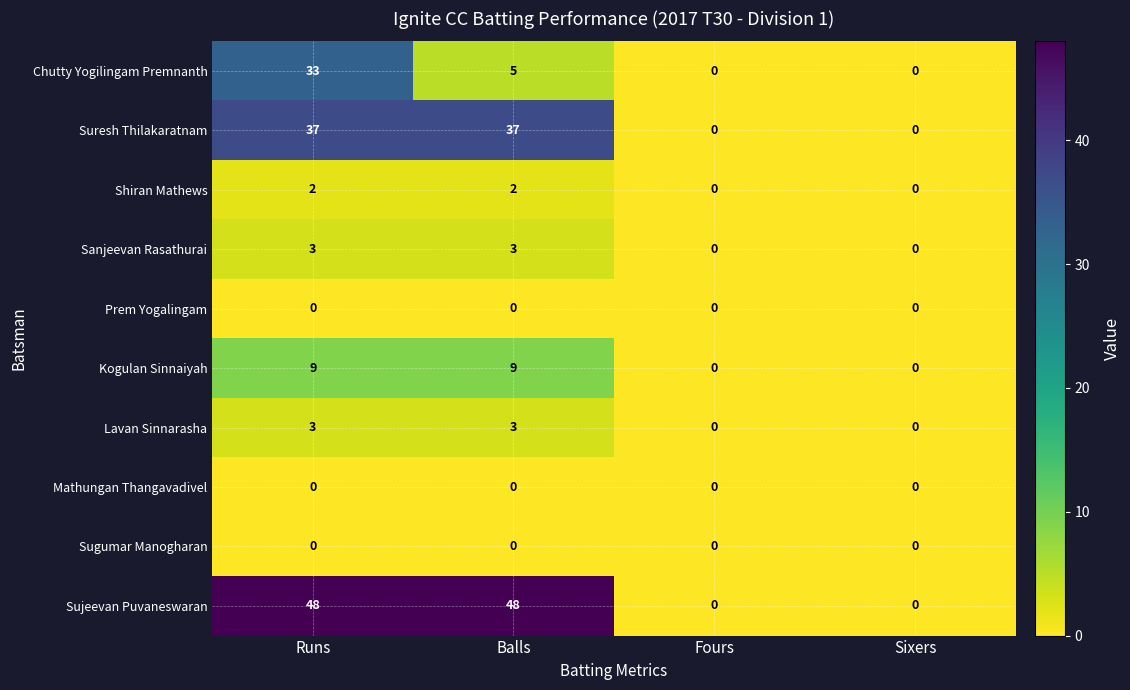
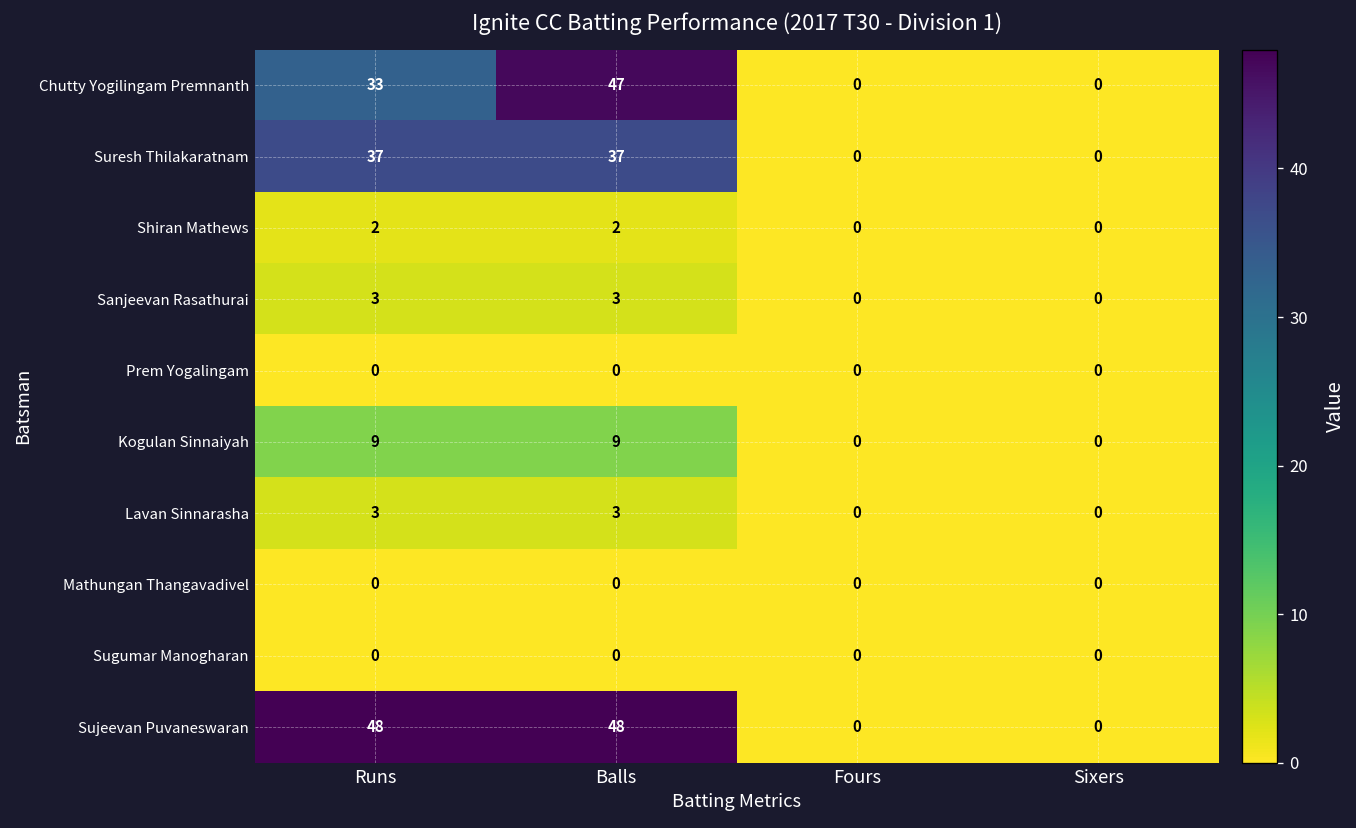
Chutty Yogilingam Premnanth, Balls: 5 -> 47
